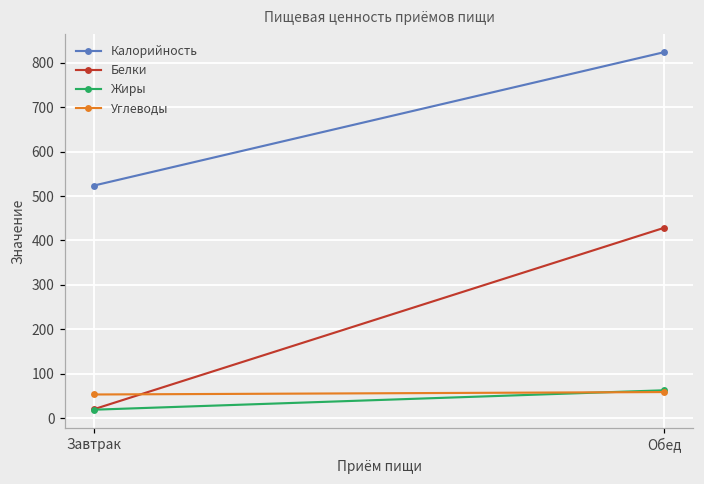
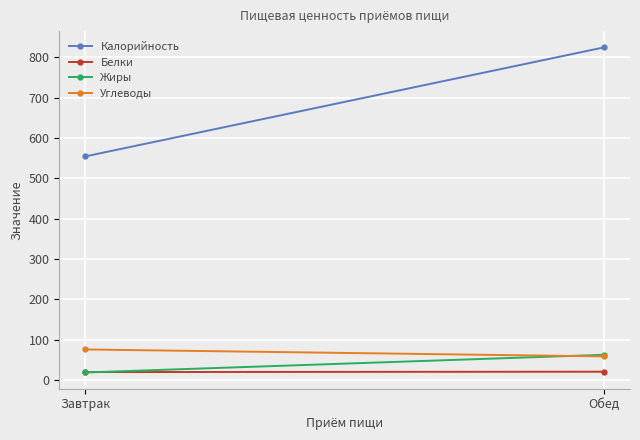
Калорийность, Завтрак: 520 -> 550
Углеводы, Завтрак: 50 -> 80
Белки, Обед: 430 -> 20
